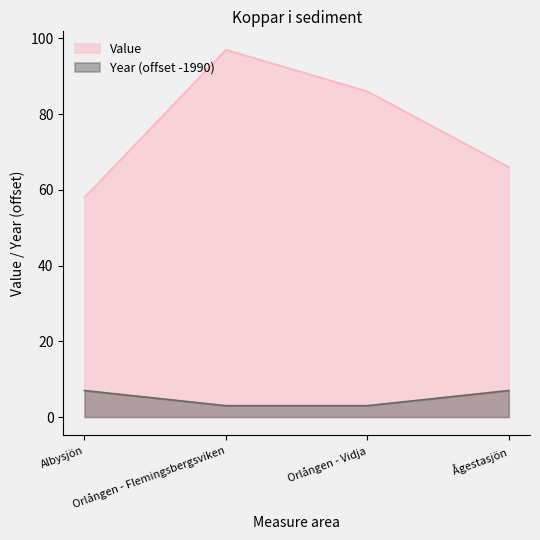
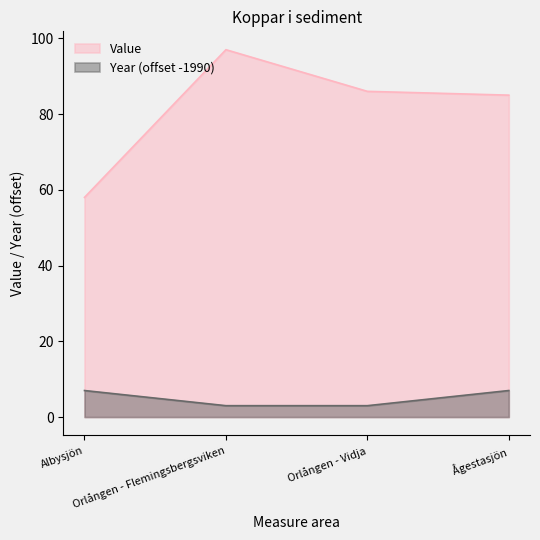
Value, Ågestasjön: 66 -> 85
